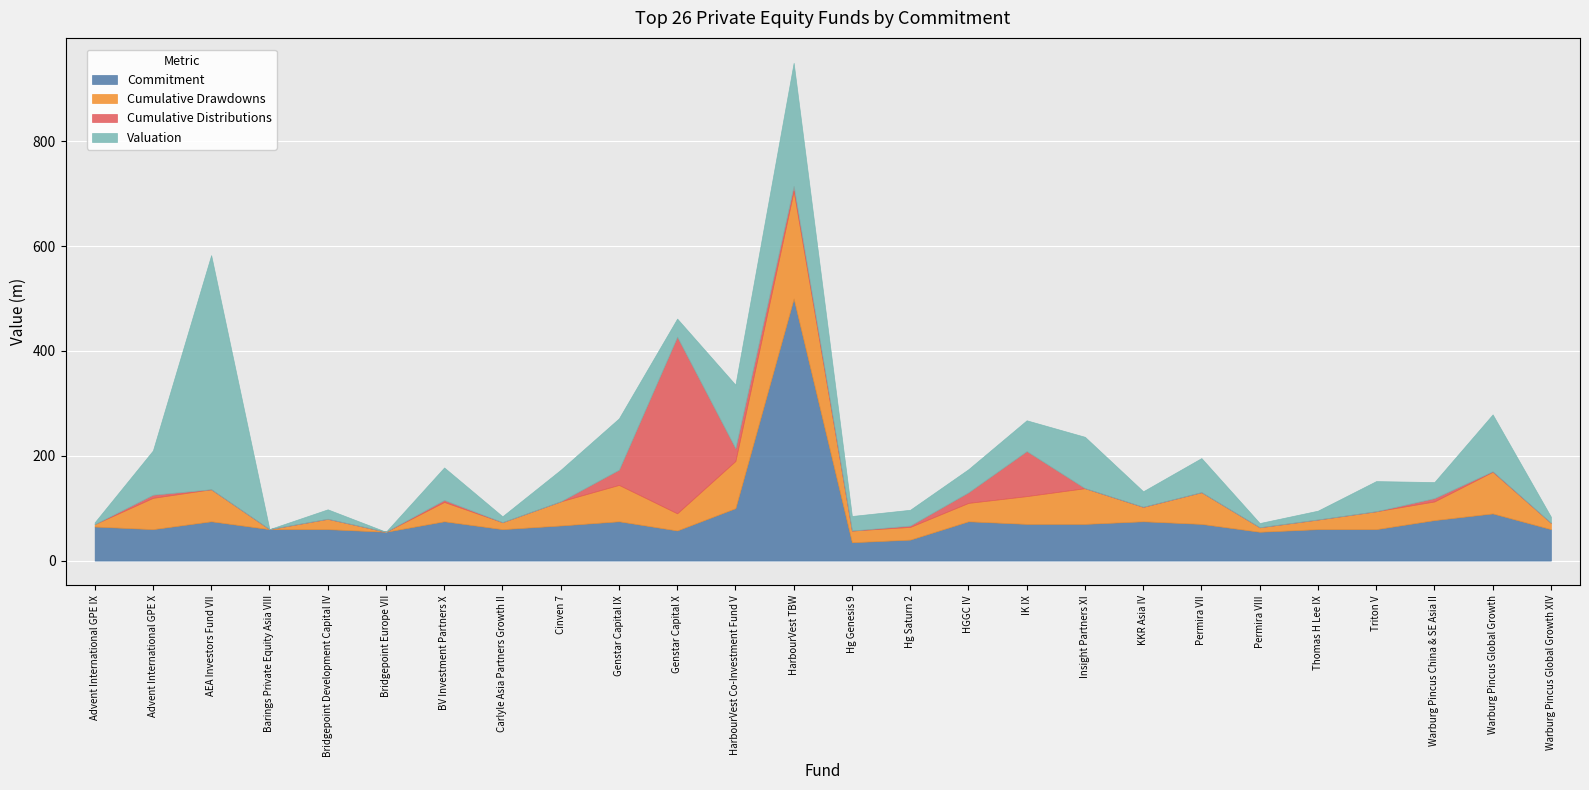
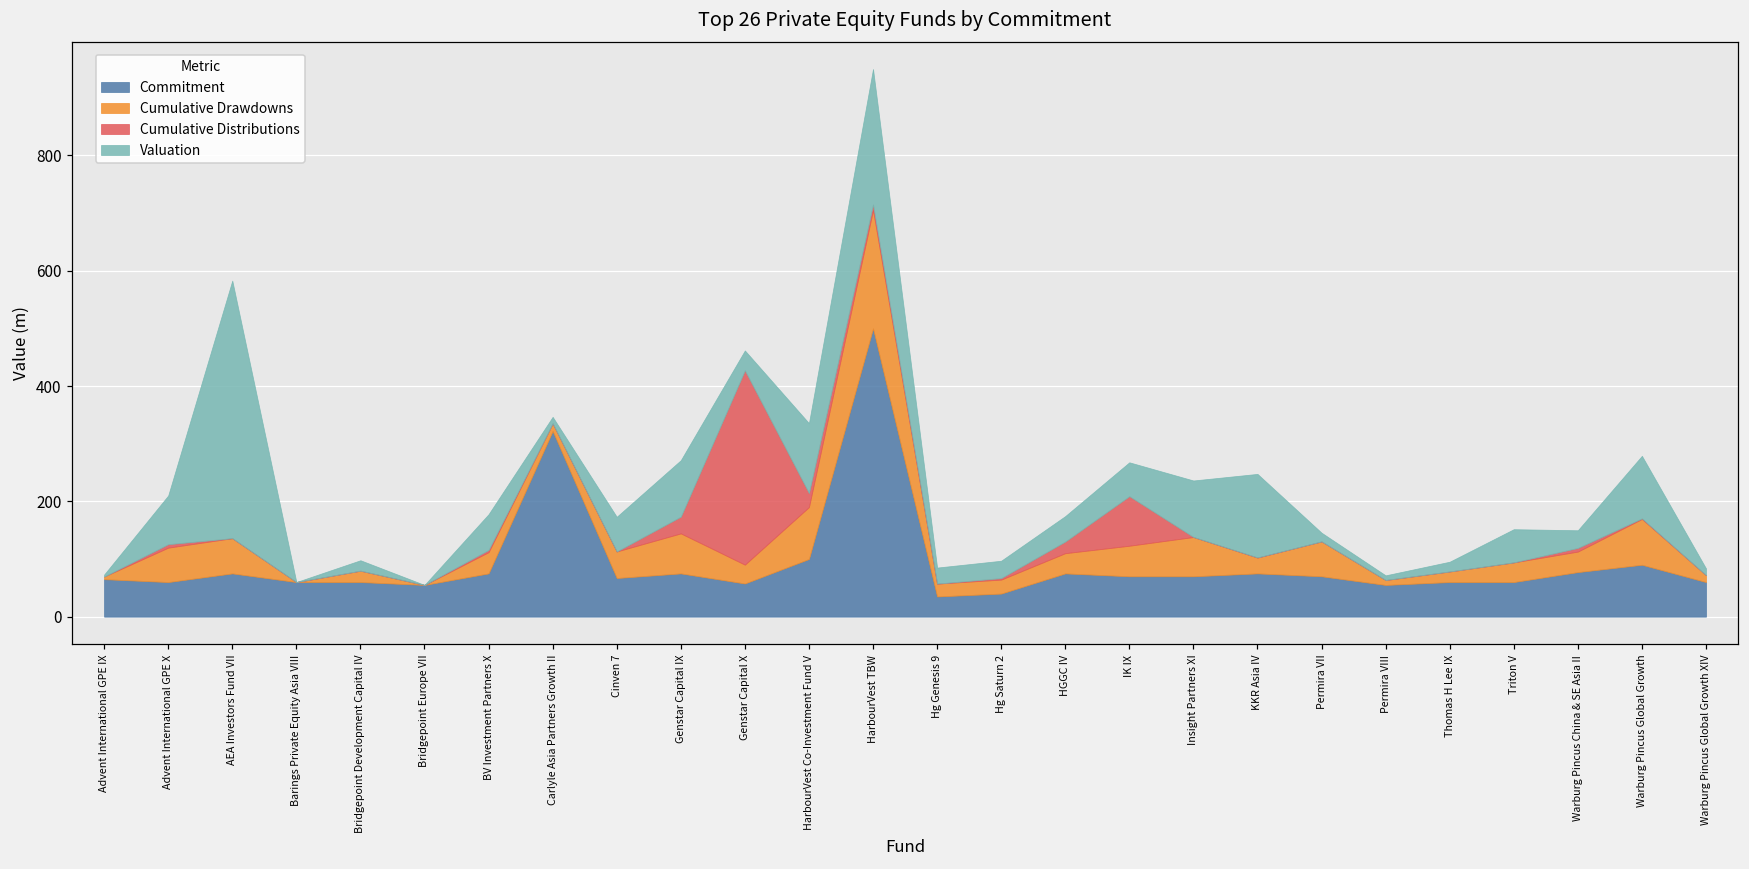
Commitment, Carlyle Asia Partners Growth II: 60 -> 320
Valuation, KKR Asia IV: 30 -> 140
Valuation, Permira VII: 70 -> 20
